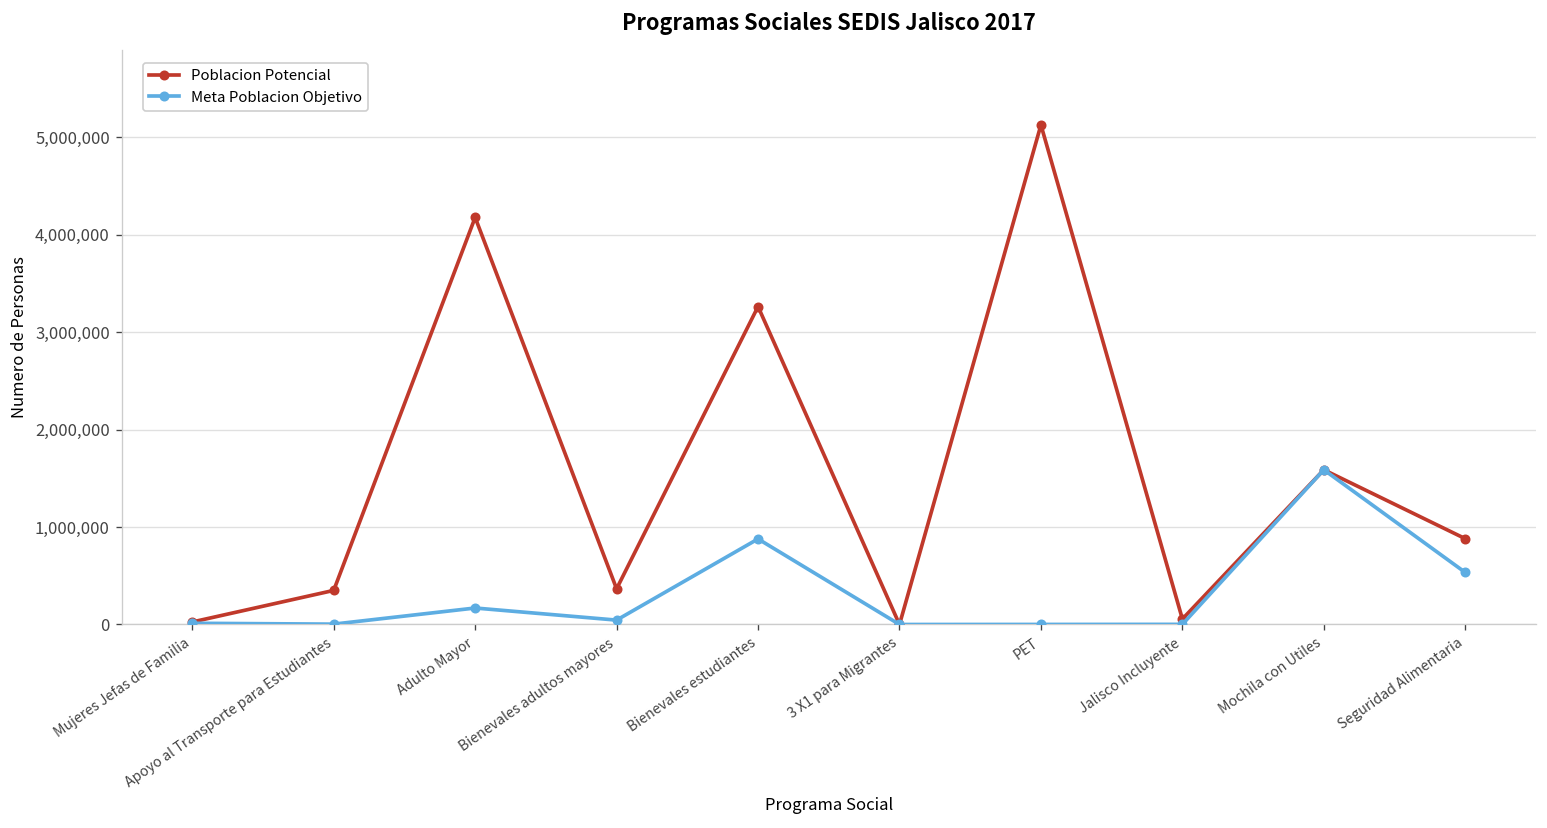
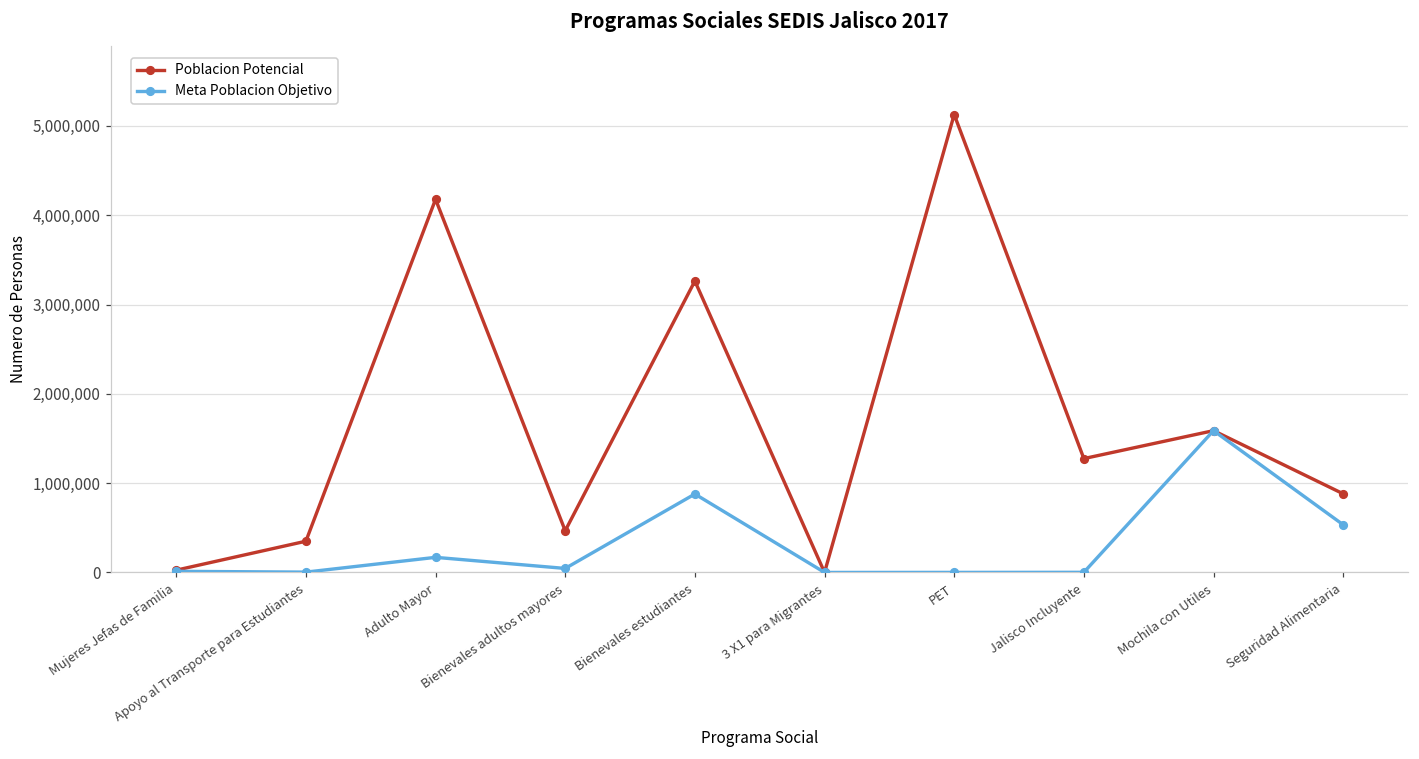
Poblacion Potencial, Bienevales adultos mayores: 400,000 -> 500,000
Poblacion Potencial, Jalisco Incluyente: 100,000 -> 1,300,000
